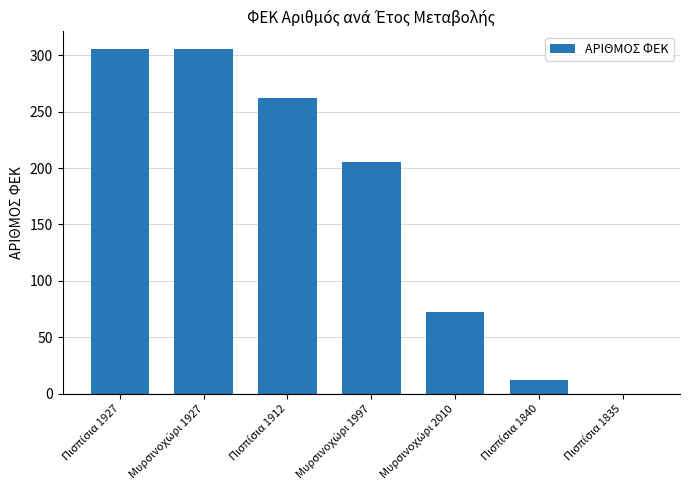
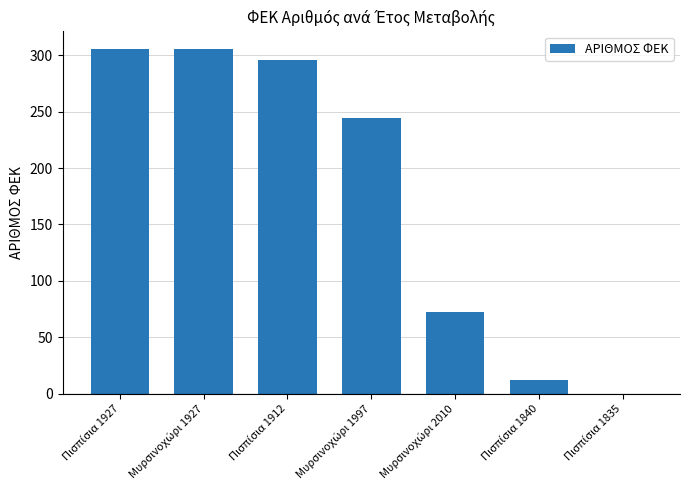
Πισπίσια 1912: 262 -> 296
Μυρσινοχώρι 1997: 205 -> 244
